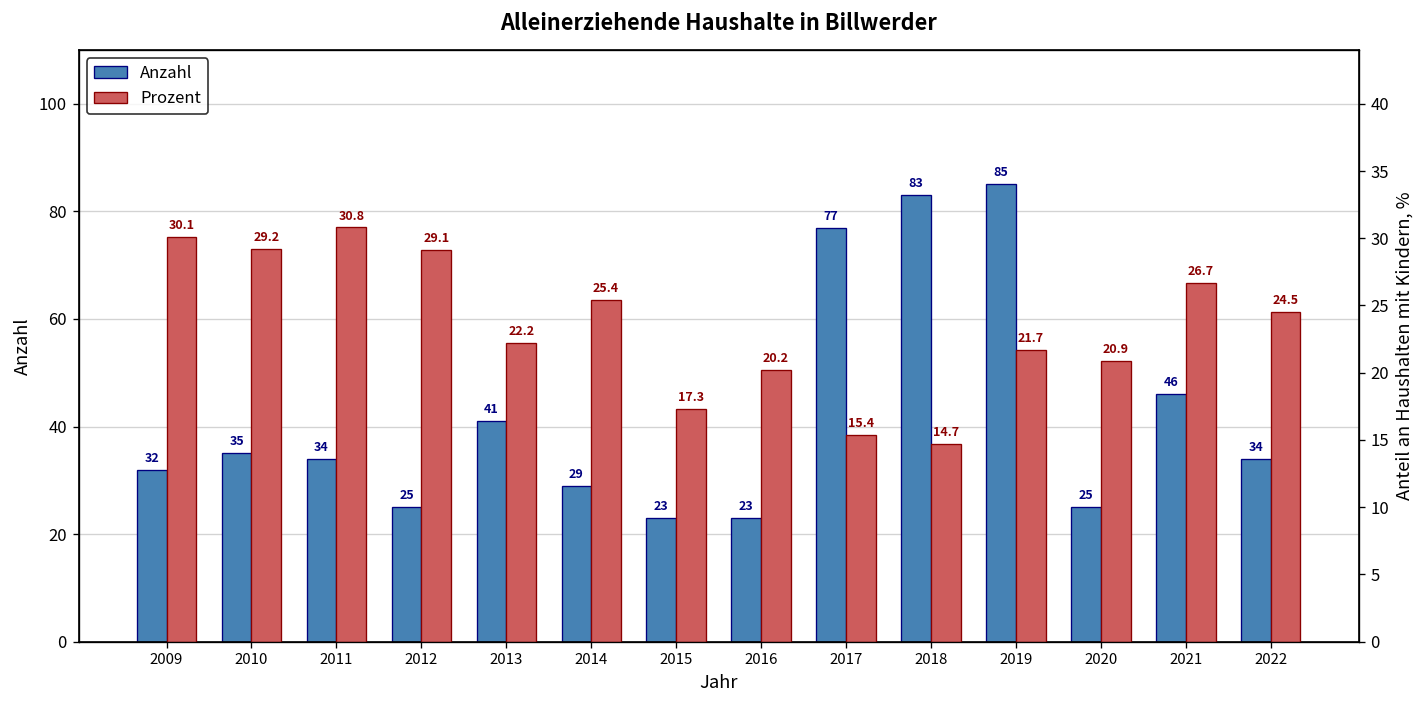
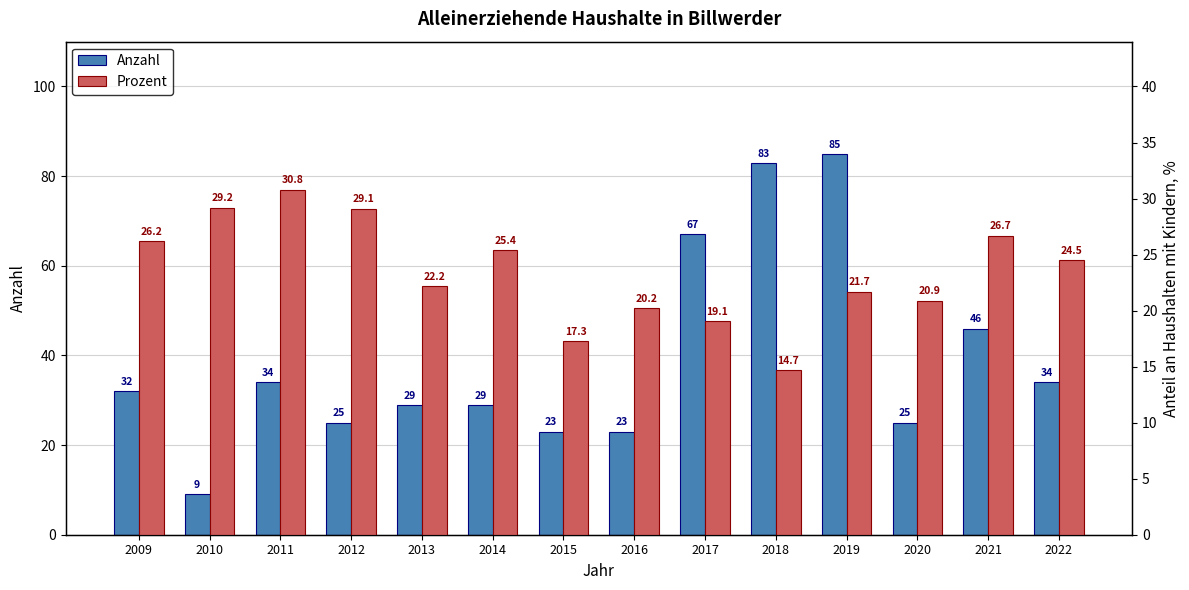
Anzahl, 2010: 35 -> 9
Anzahl, 2013: 41 -> 29
Anzahl, 2017: 77 -> 67
Prozent, 2009: 30.1 -> 26.2
Prozent, 2017: 15.4 -> 19.1
